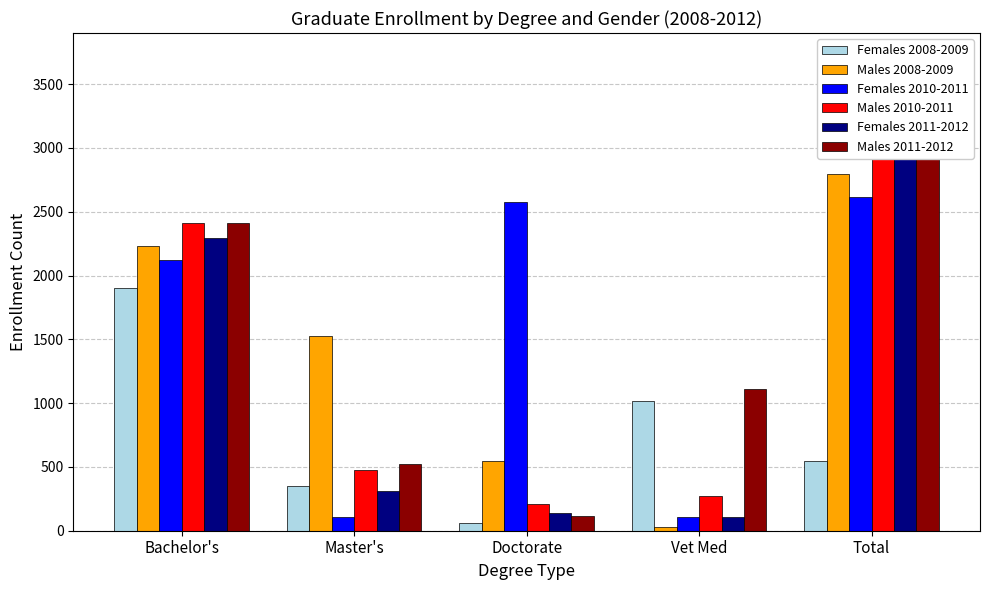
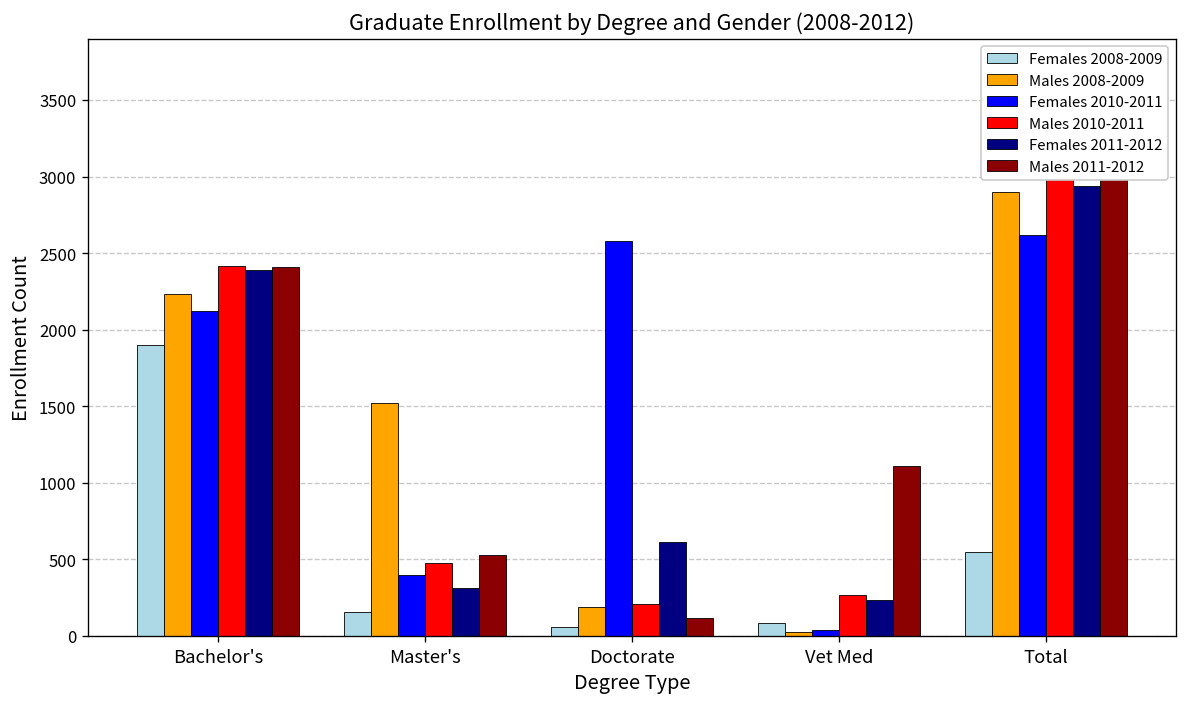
Females 2011-2012, Bachelor's: 2290 -> 2390
Females 2008-2009, Master's: 350 -> 150
Females 2010-2011, Master's: 110 -> 400
Males 2008-2009, Doctorate: 540 -> 190
Females 2011-2012, Doctorate: 140 -> 610
Females 2008-2009, Vet Med: 1010 -> 90
Females 2010-2011, Vet Med: 110 -> 40
Females 2011-2012, Vet Med: 100 -> 230
Males 2008-2009, Total: 2800 -> 2900
